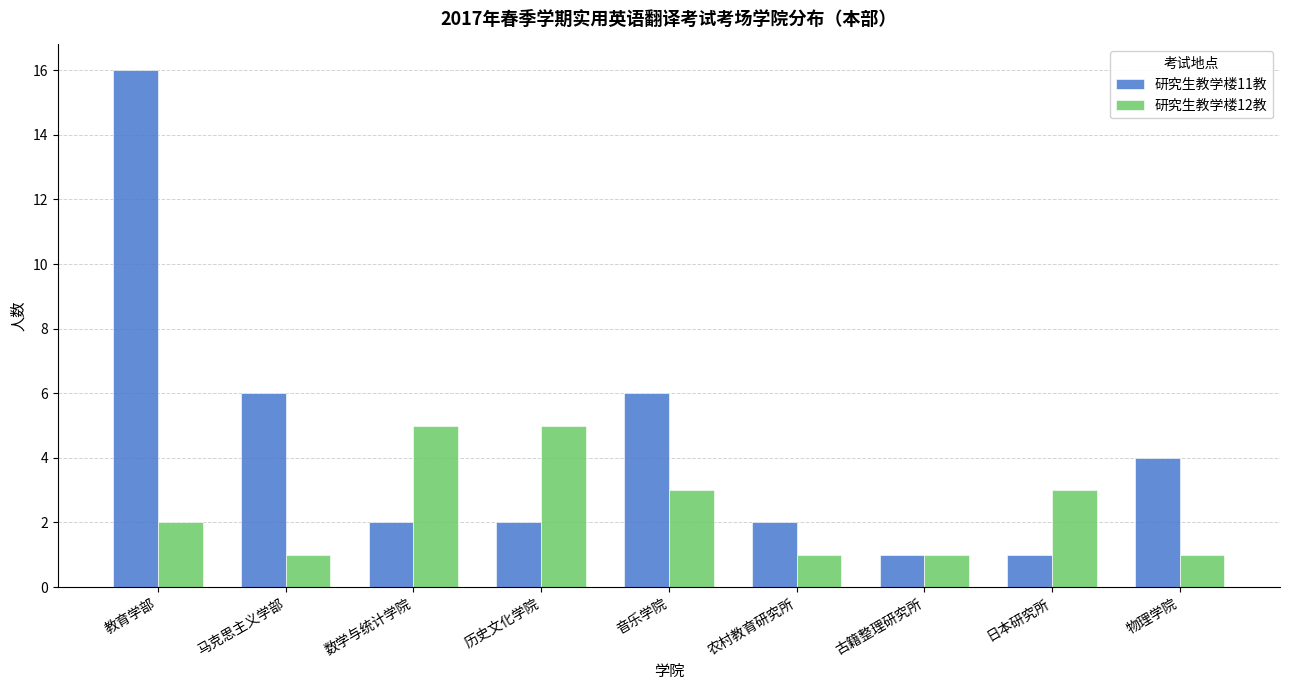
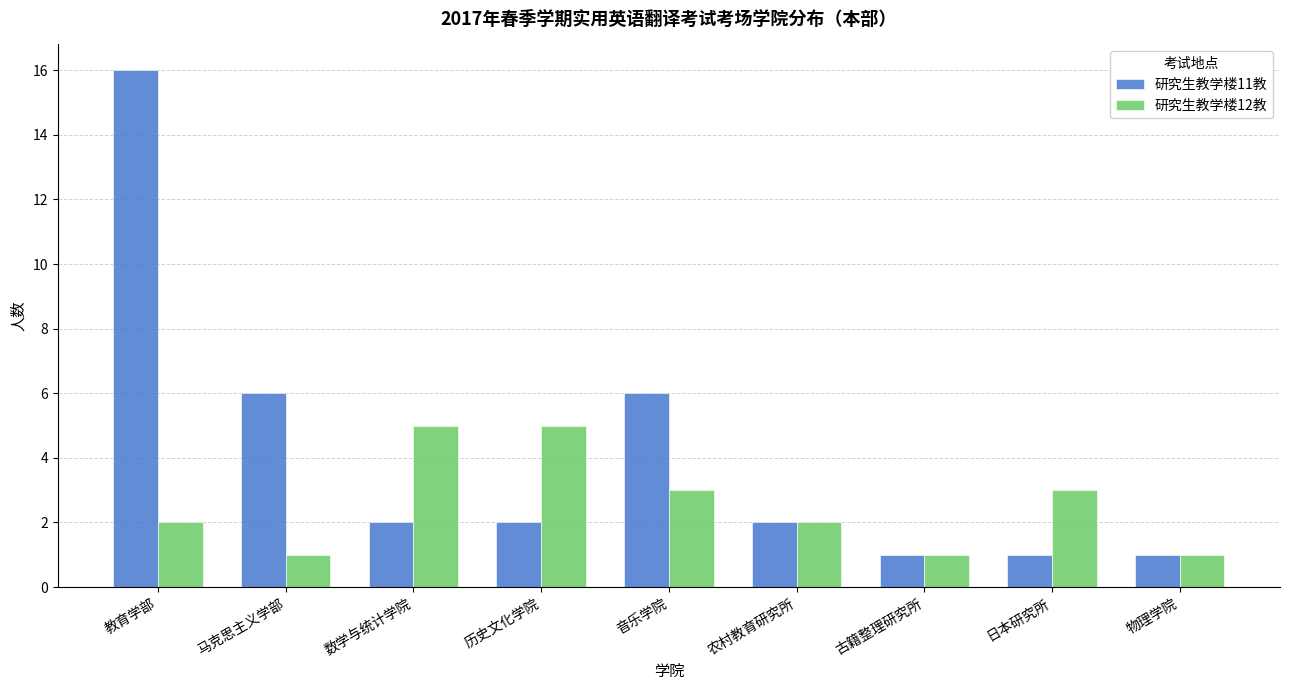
研究生教学楼12教, 农村教育研究所: 1 -> 2
研究生教学楼11教, 物理学院: 4 -> 1
